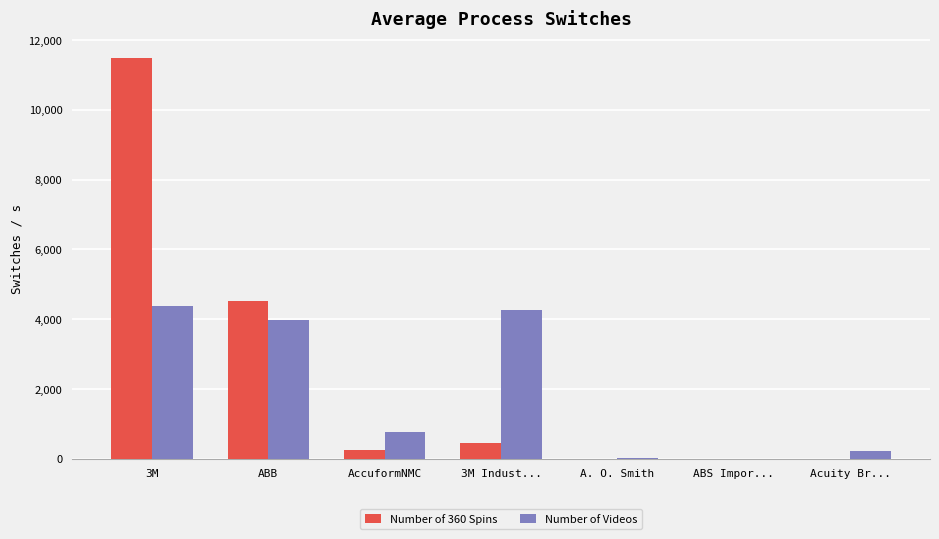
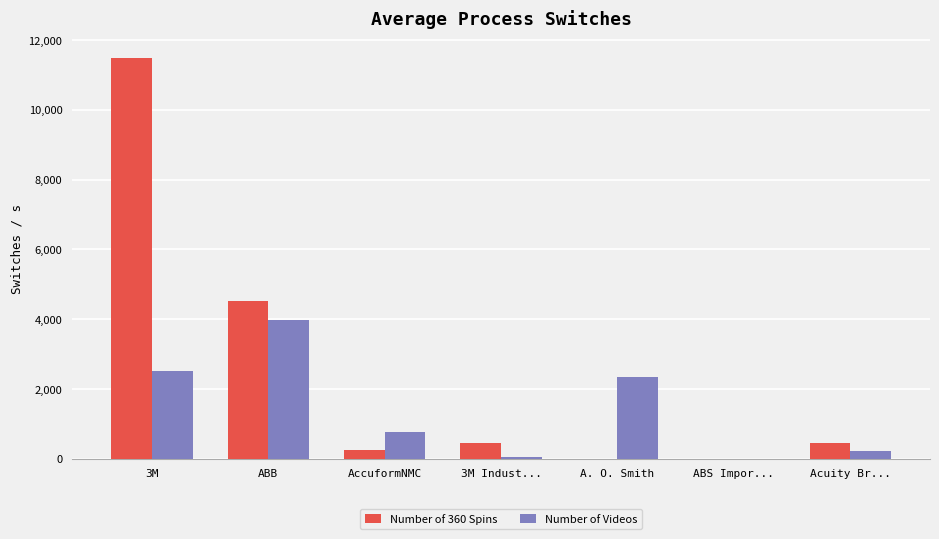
Number of Videos, 3M: 4,400 -> 2,500
Number of Videos, 3M Indust...: 4,300 -> 0
Number of Videos, A. O. Smith: 0 -> 2,300
Number of 360 Spins, Acuity Br...: 0 -> 500
